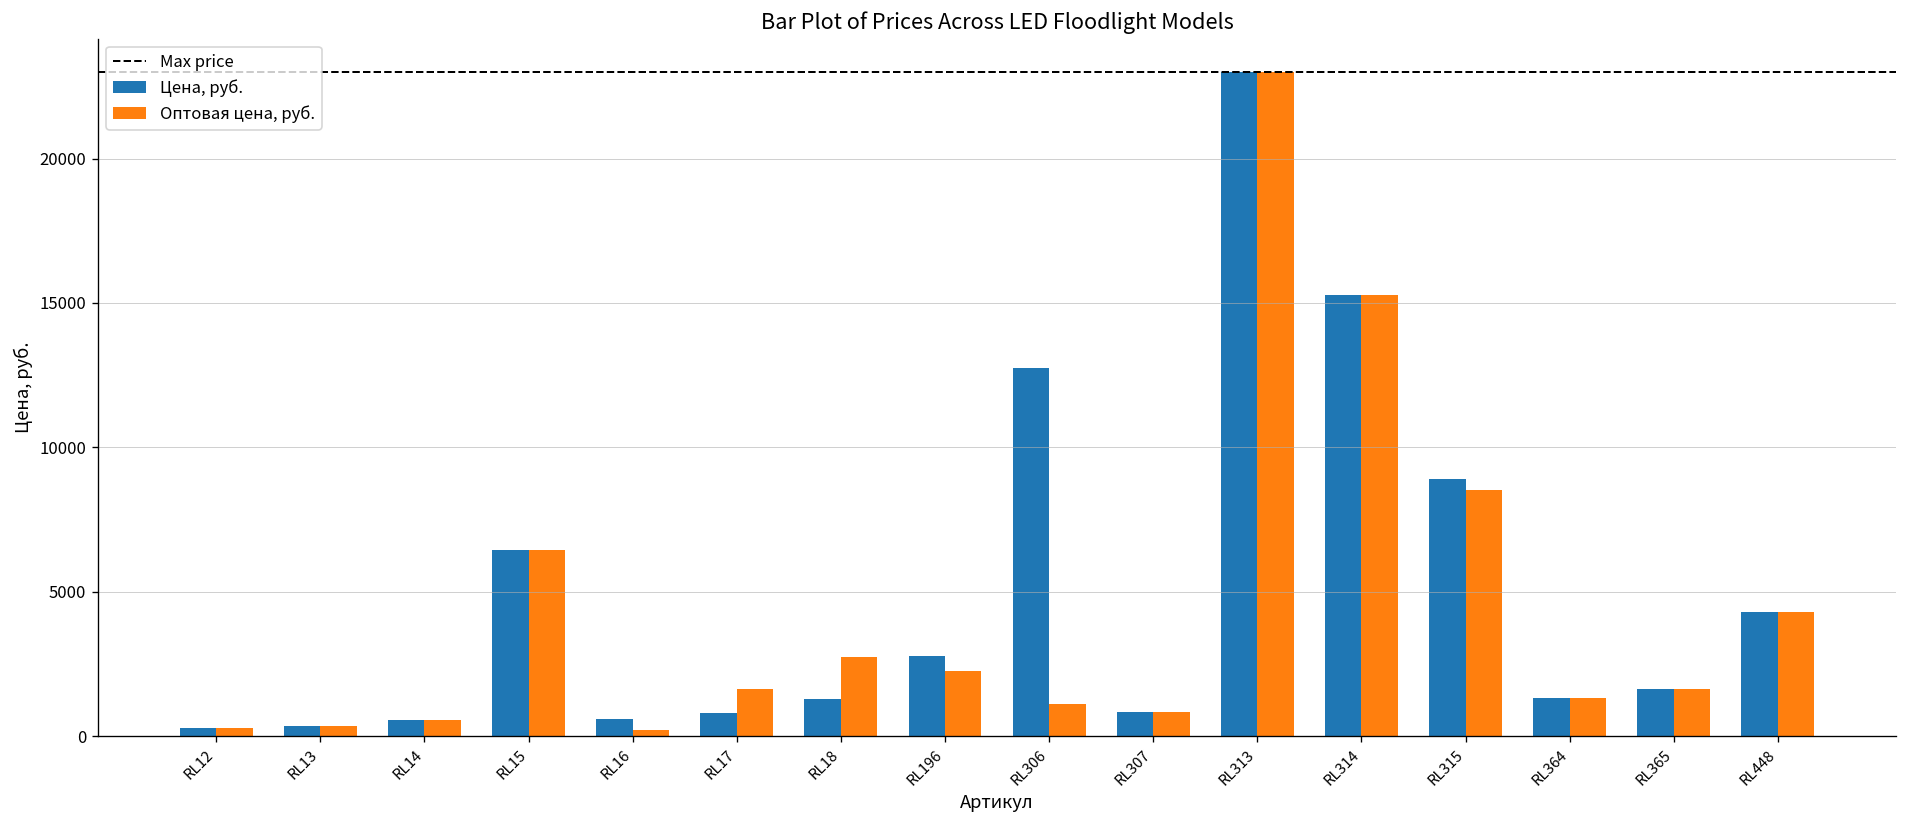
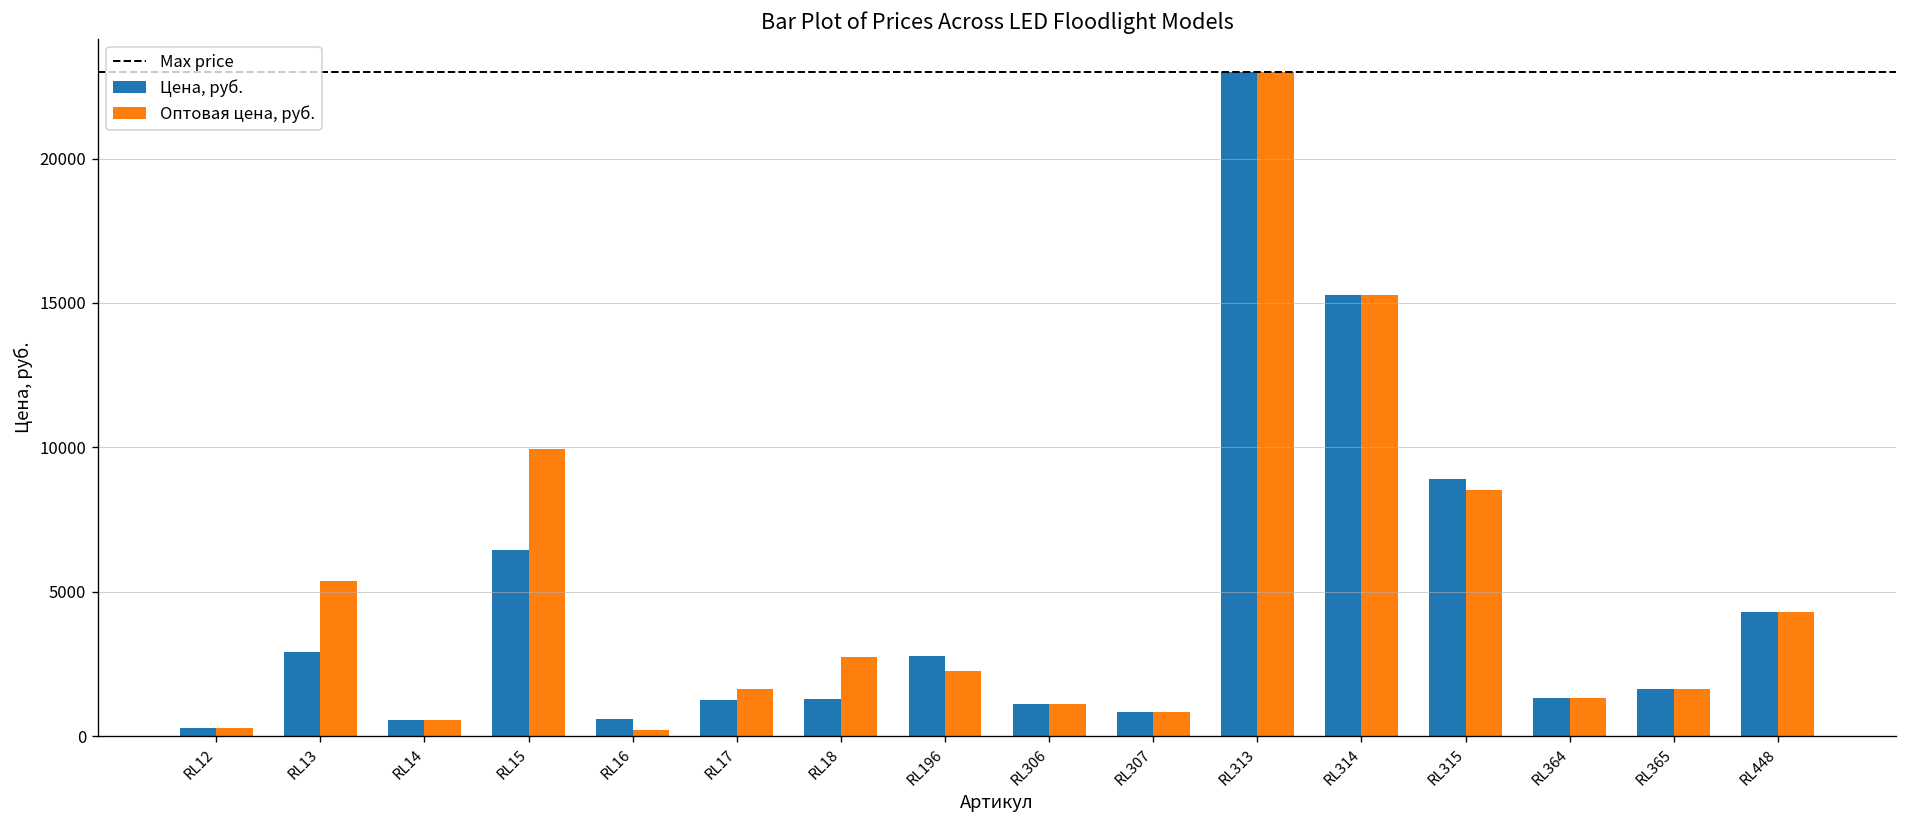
Цена, руб., RL13: 300 -> 2900
Оптовая цена, руб., RL13: 300 -> 5400
Оптовая цена, руб., RL15: 6500 -> 9900
Цена, руб., RL17: 800 -> 1200
Цена, руб., RL306: 12700 -> 1100
